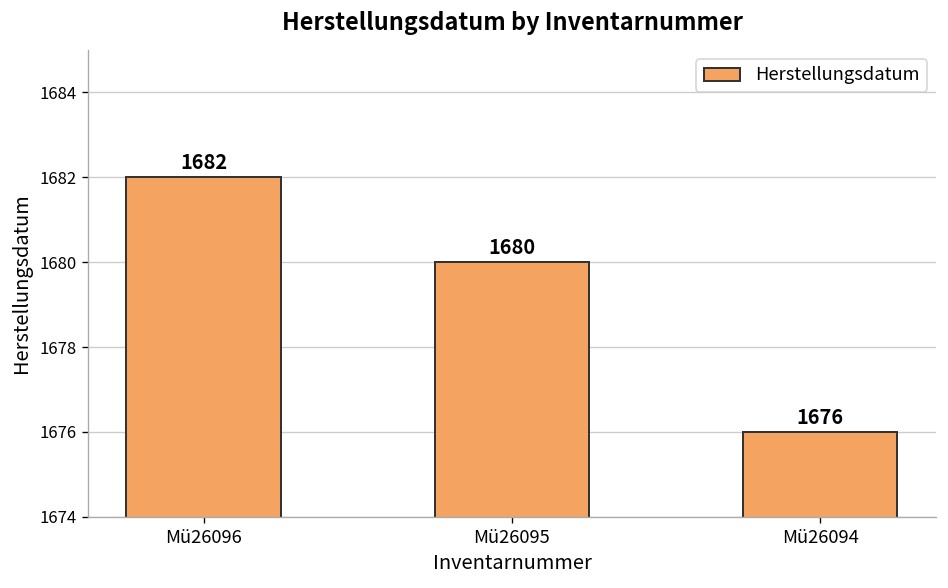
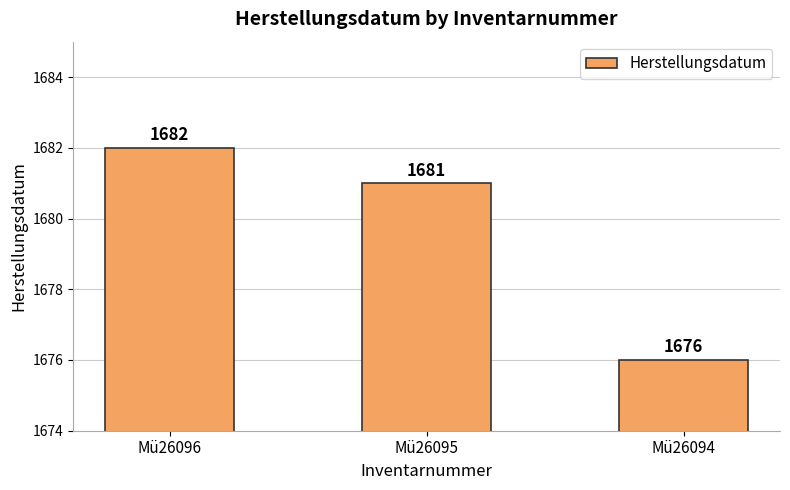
Mü26095: 1680 -> 1681
